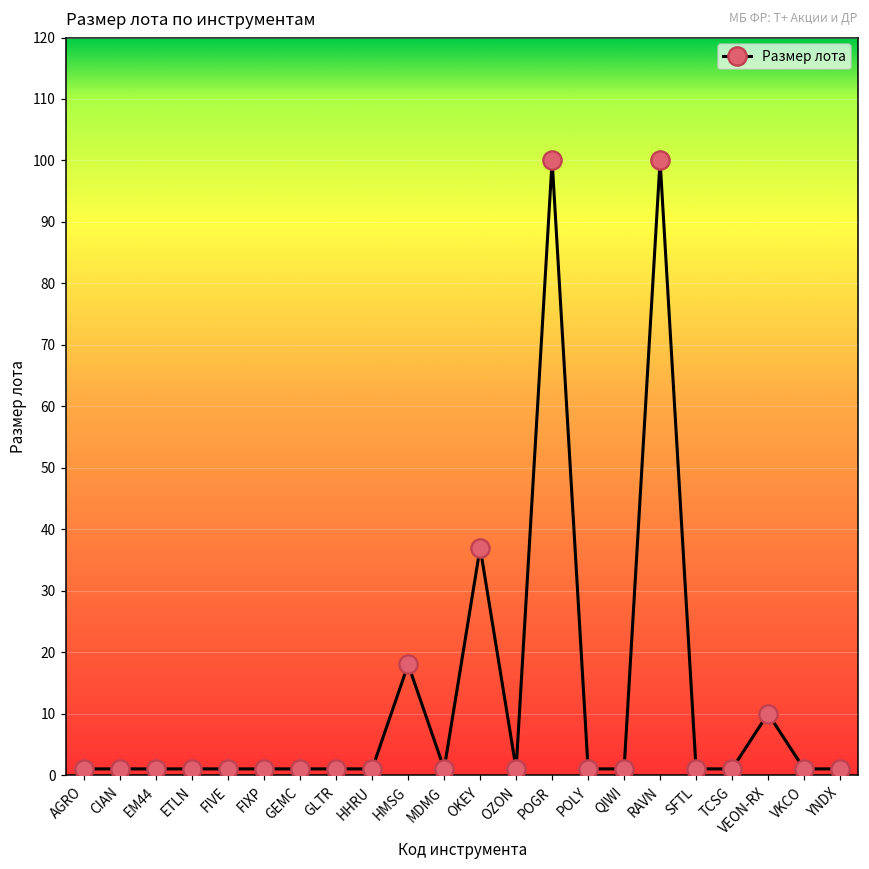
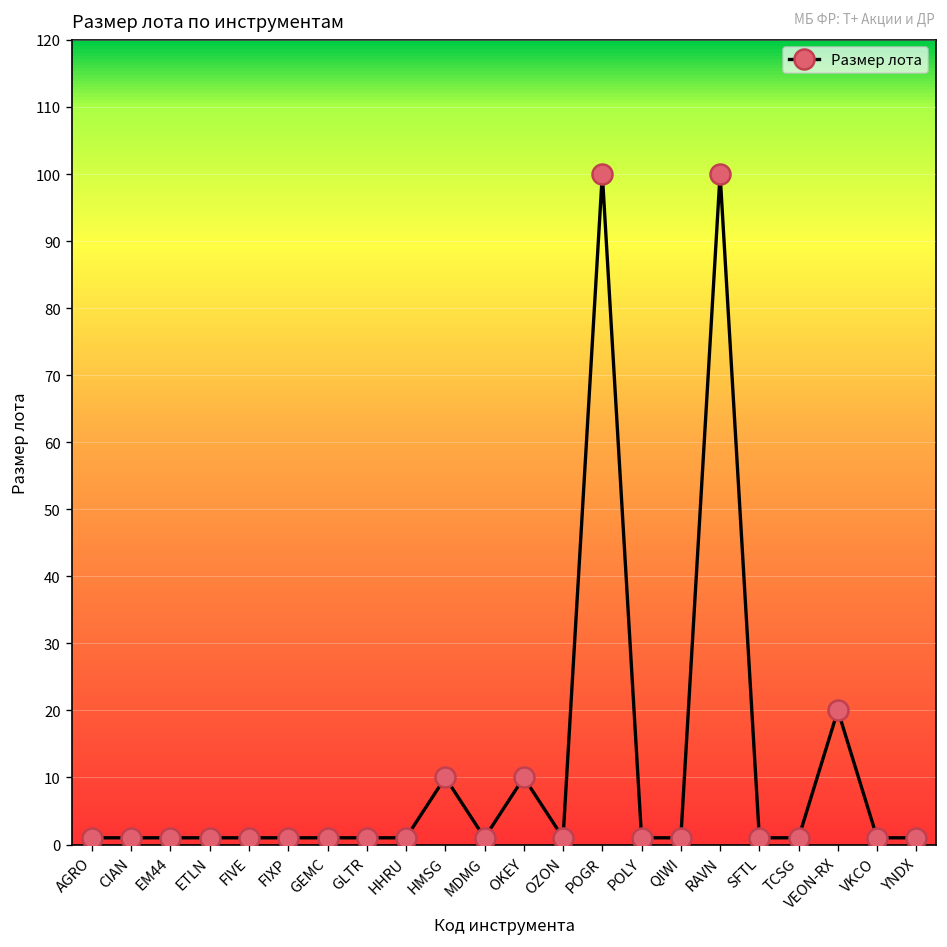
HMSG: 18 -> 10
OKEY: 37 -> 10
VEON-RX: 10 -> 20
